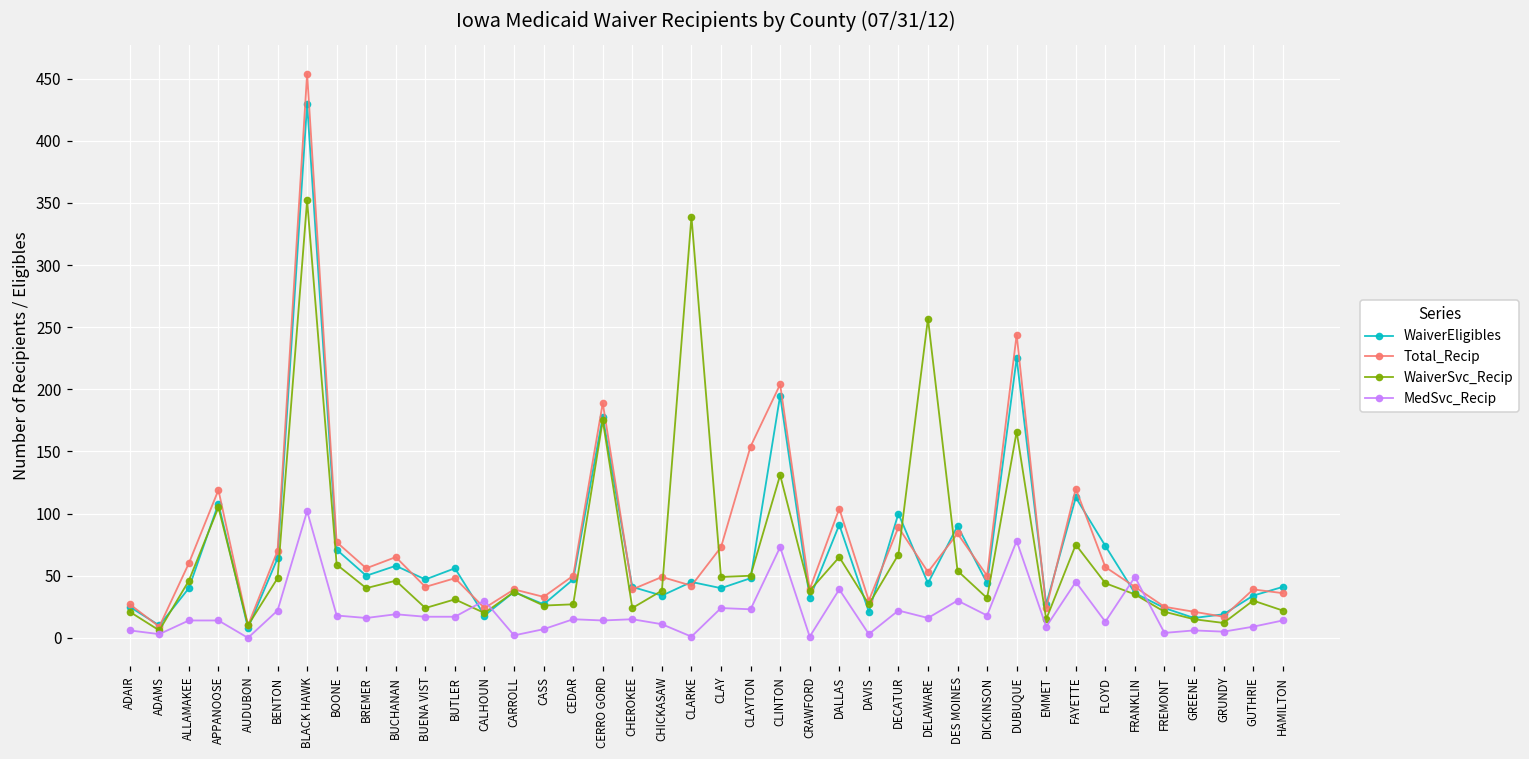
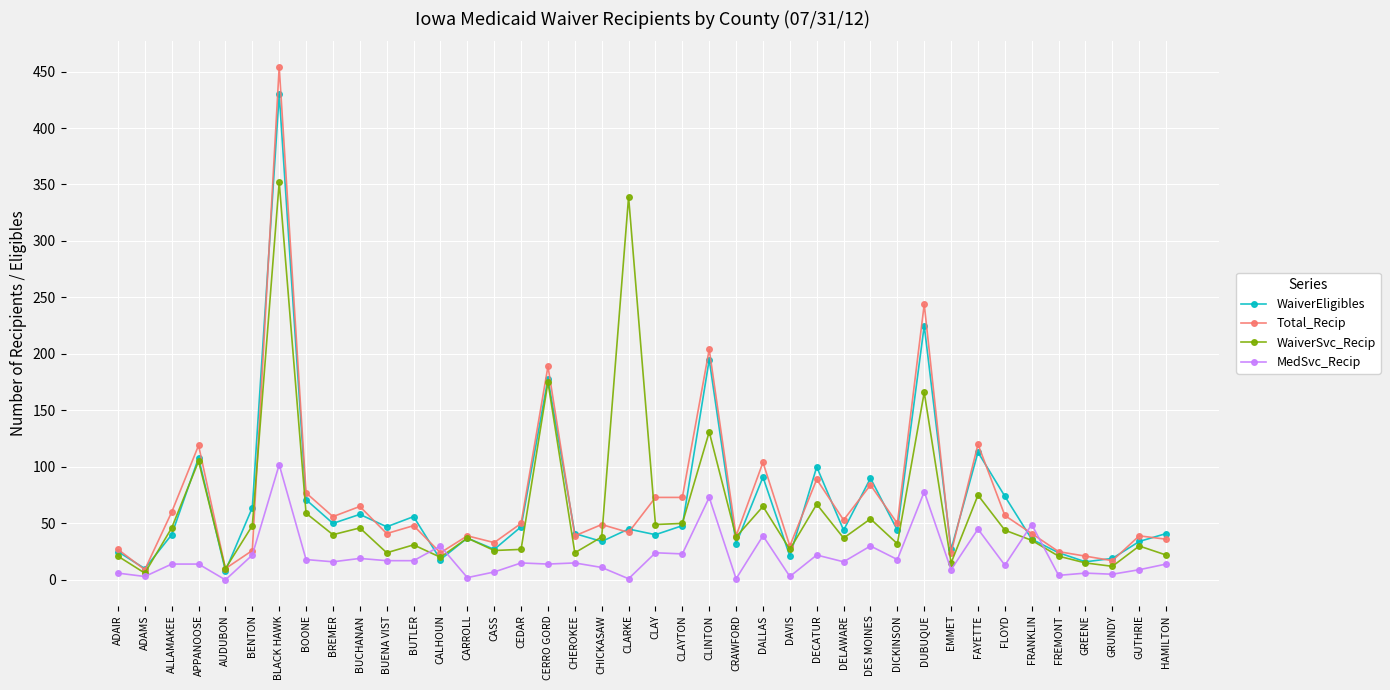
Total_Recip, BENTON: 70 -> 26
Total_Recip, CLAYTON: 154 -> 73
WaiverSvc_Recip, DELAWARE: 257 -> 37
